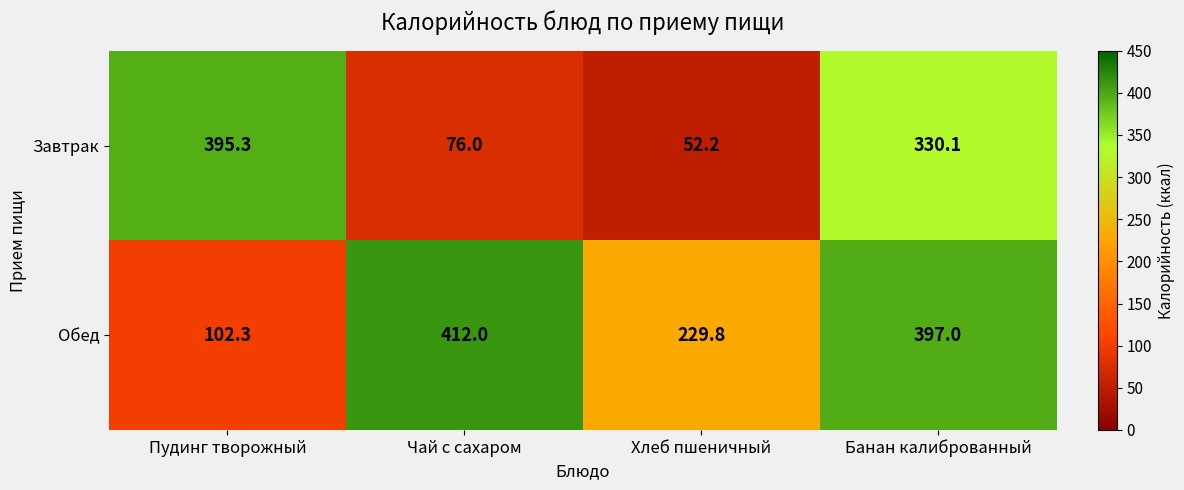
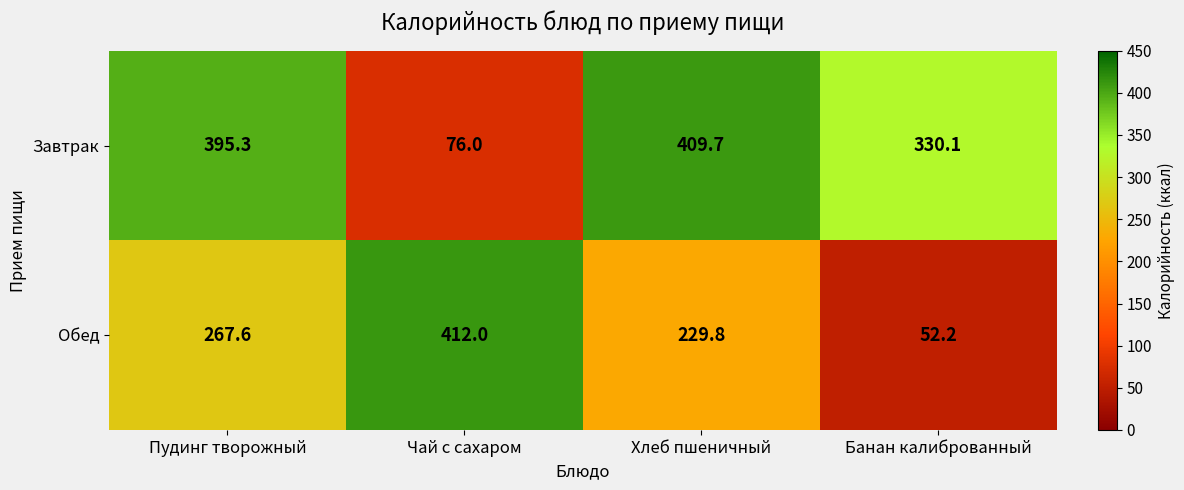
Завтрак, Хлеб пшеничный: 52.2 -> 409.7
Обед, Пудинг творожный: 102.3 -> 267.6
Обед, Банан калиброванный: 397.0 -> 52.2
